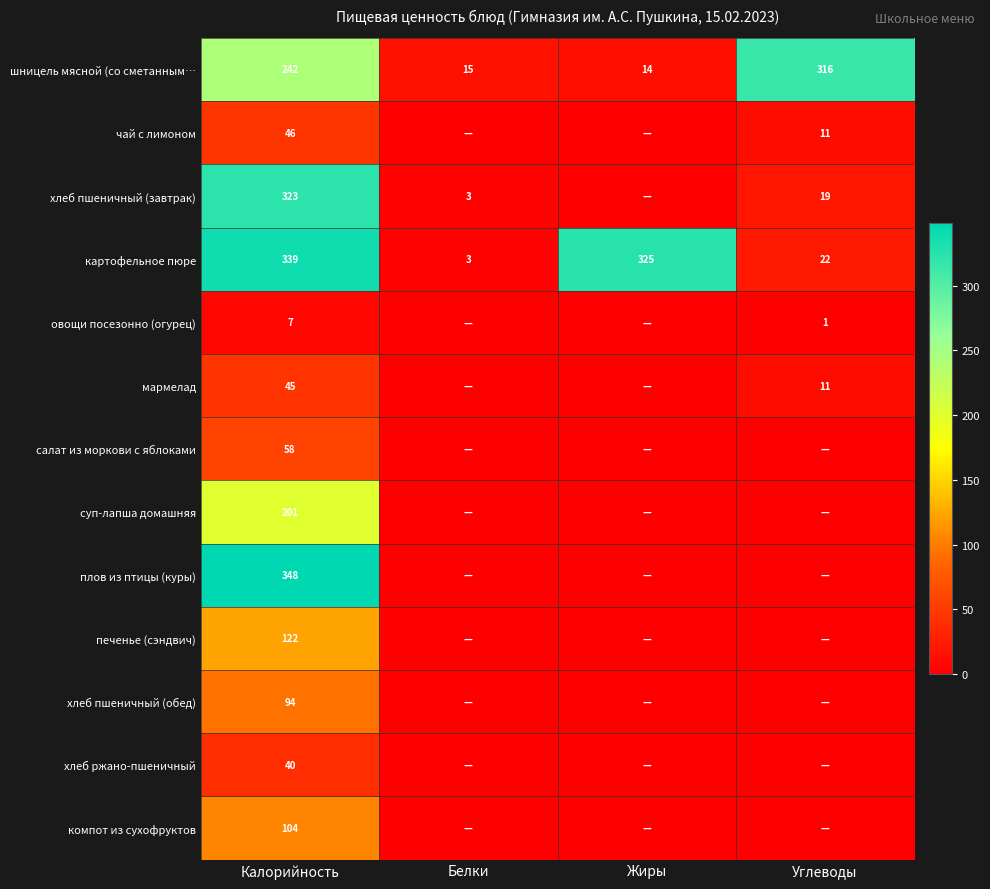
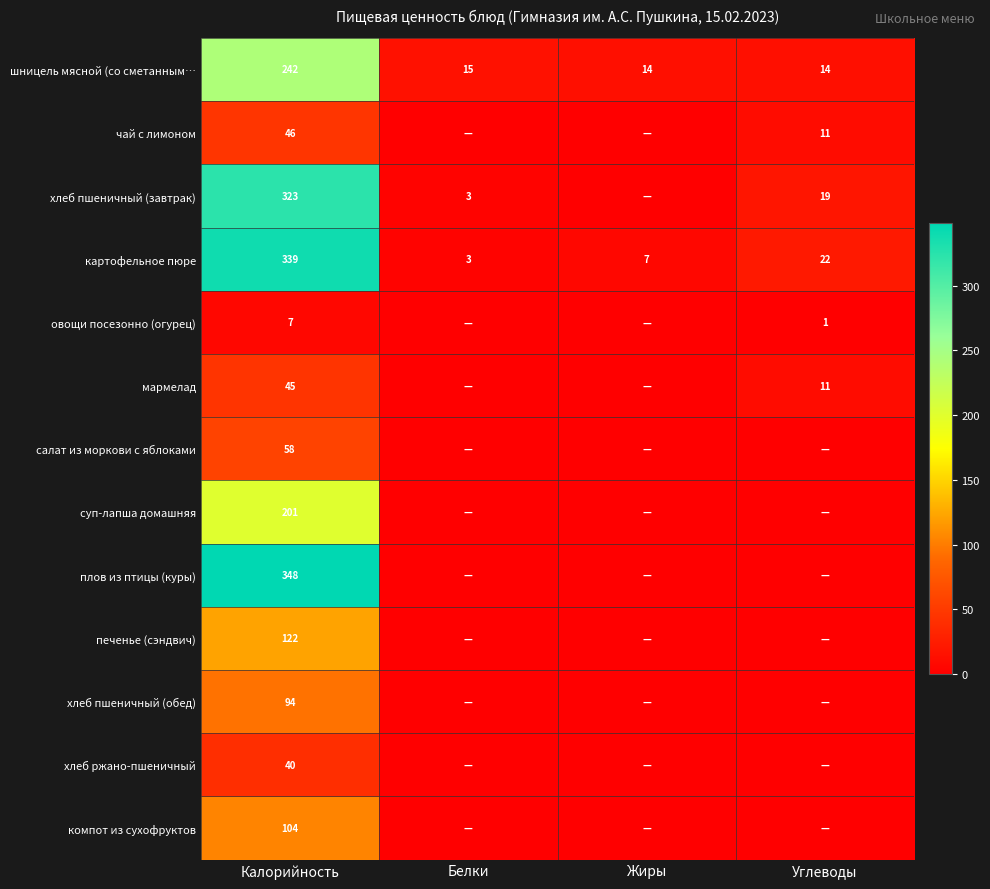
шницель мясной (со сметанным…, Углеводы: 316 -> 14
картофельное пюре, Жиры: 325 -> 7
